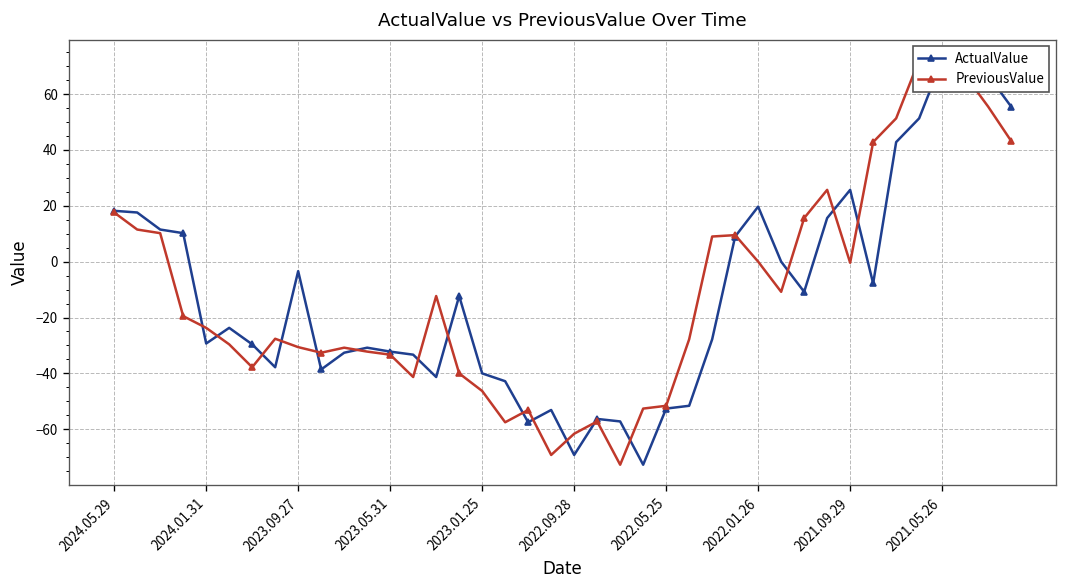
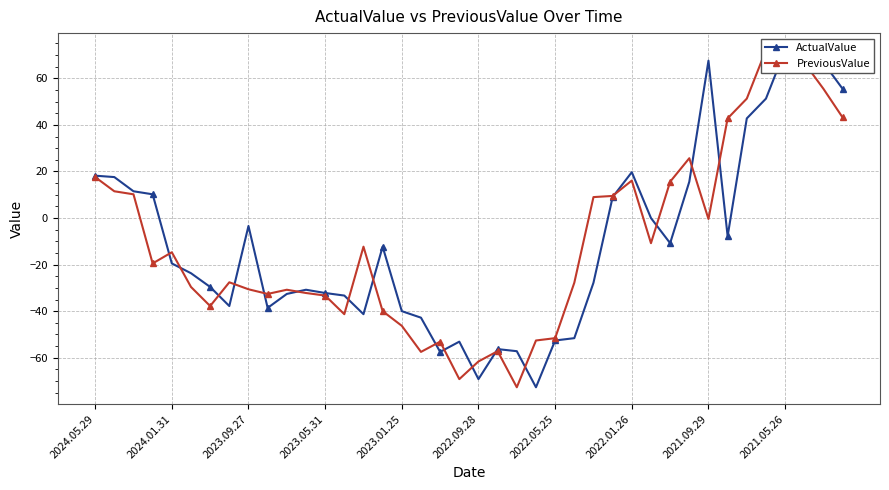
ActualValue, 2024.01.31: -29 -> -20
PreviousValue, 2024.01.31: -24 -> -15
PreviousValue, 2022.01.26: 0 -> 16
ActualValue, 2021.09.29: 26 -> 68
